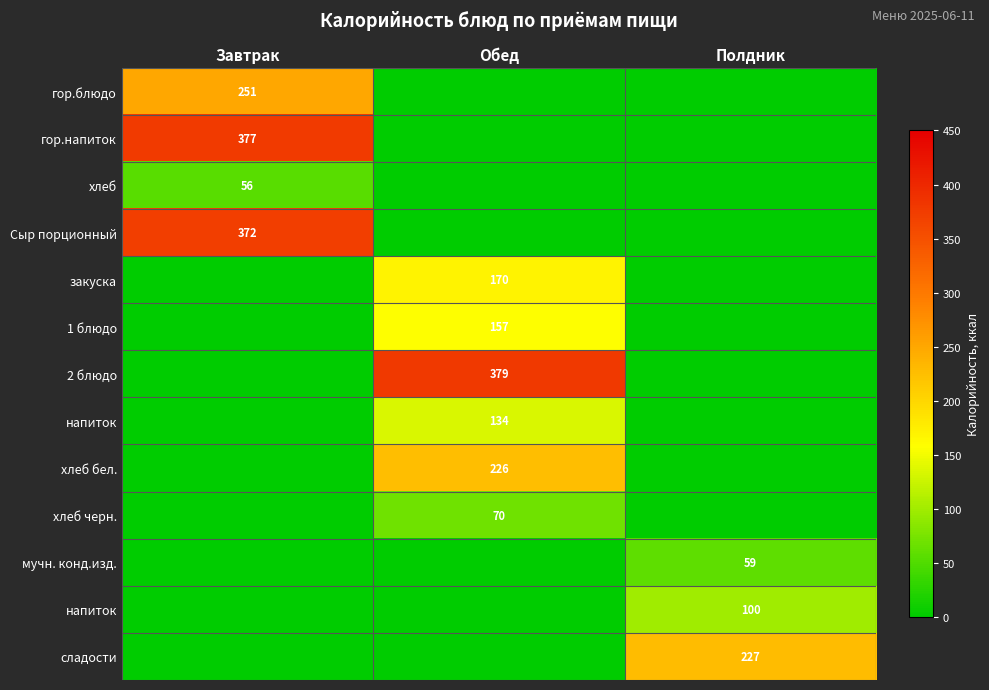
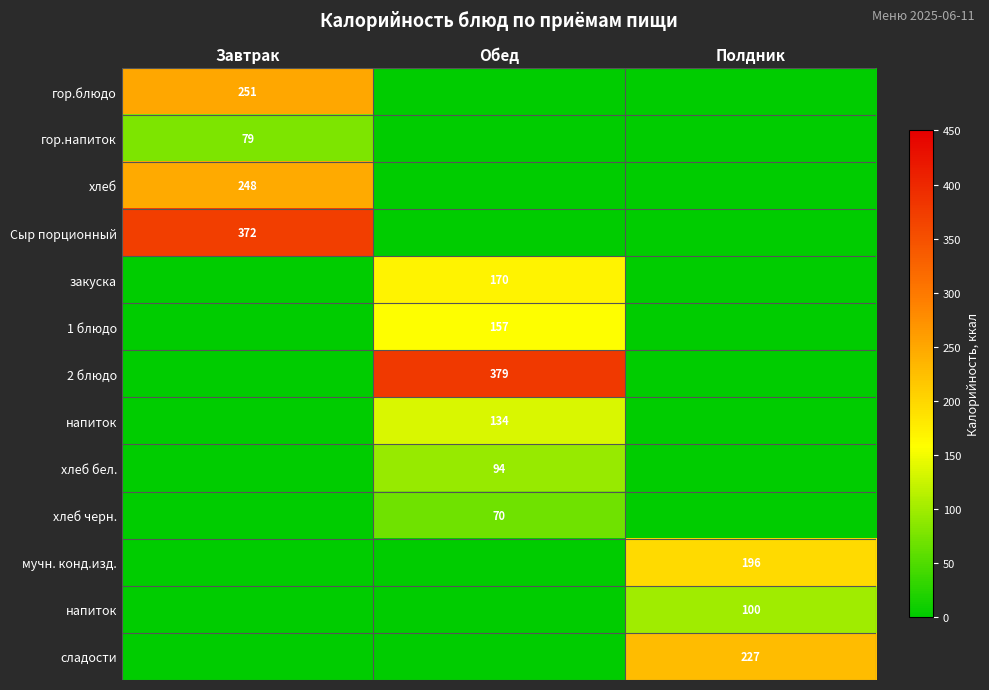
гор.напиток, Завтрак: 377 -> 79
хлеб, Завтрак: 56 -> 248
хлеб бел., Обед: 226 -> 94
мучн. конд.изд., Полдник: 59 -> 196
